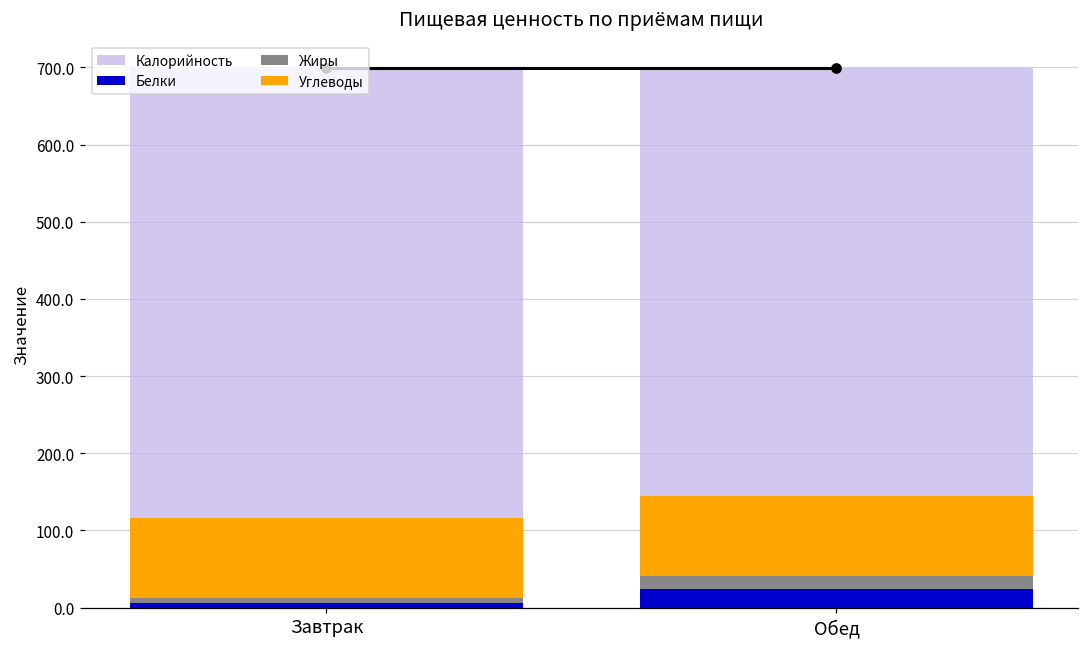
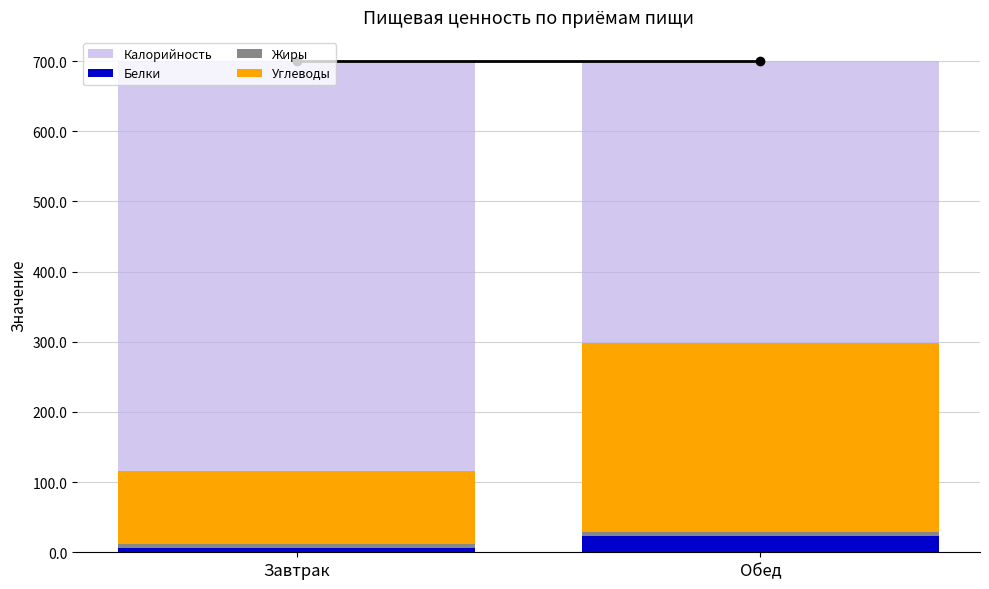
Жиры, Обед: 20 -> 10
Углеводы, Обед: 100 -> 270
